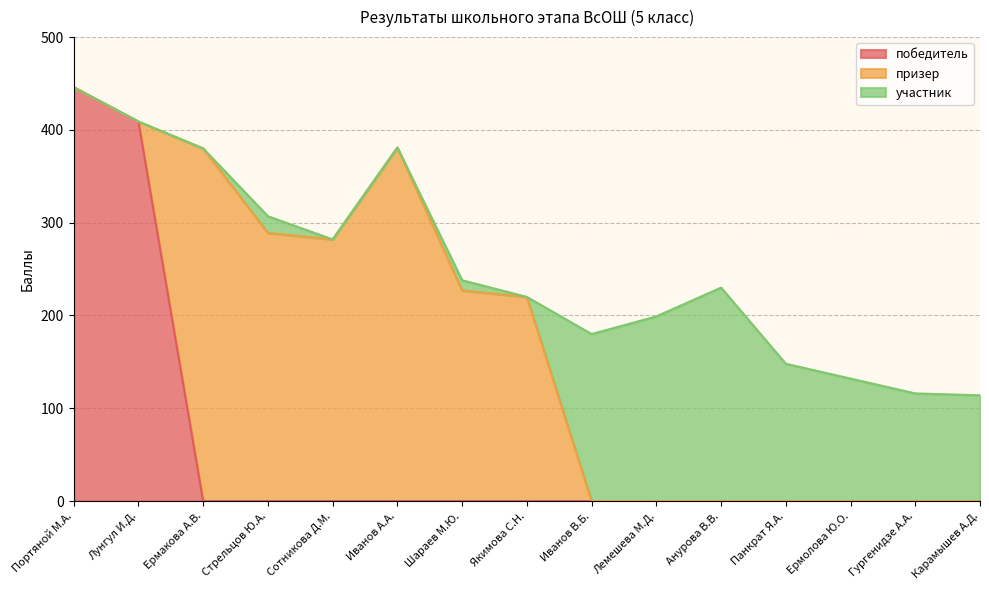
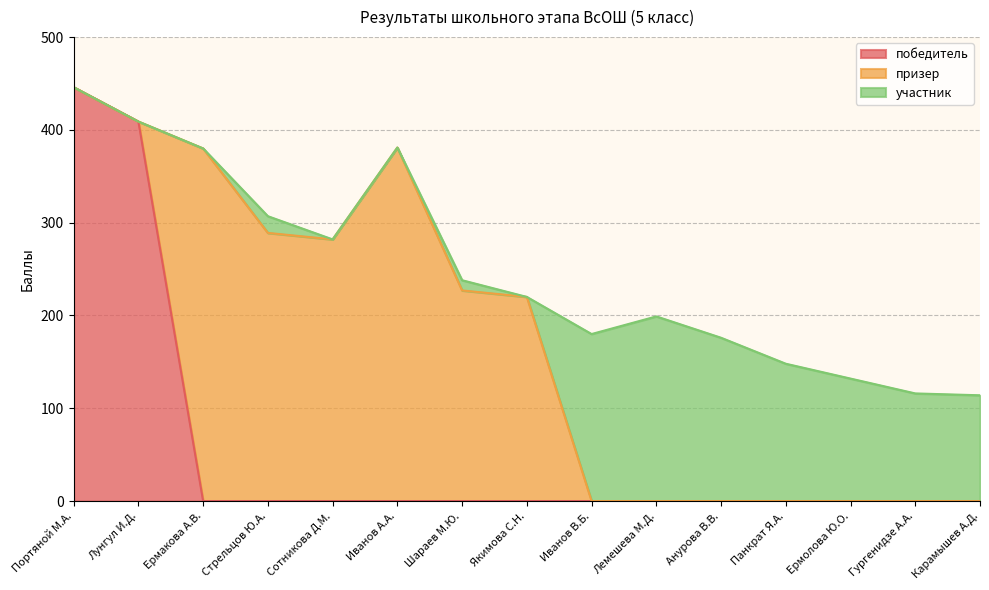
участник, Анурова В.В.: 230 -> 180
